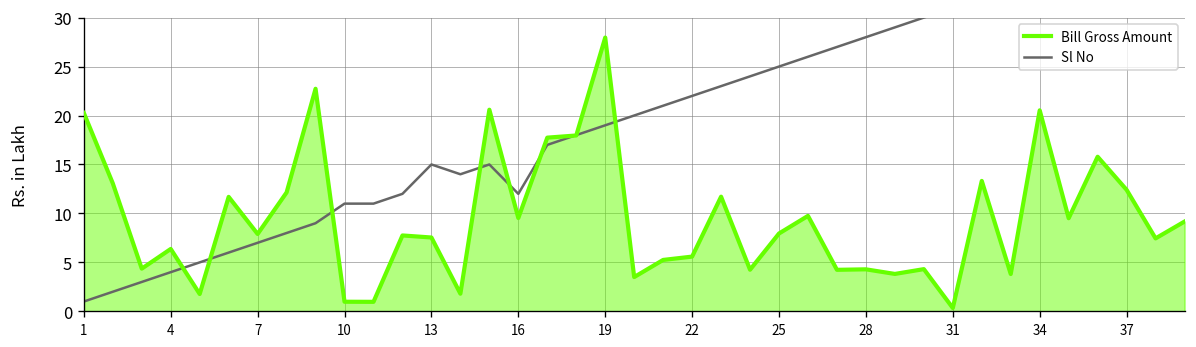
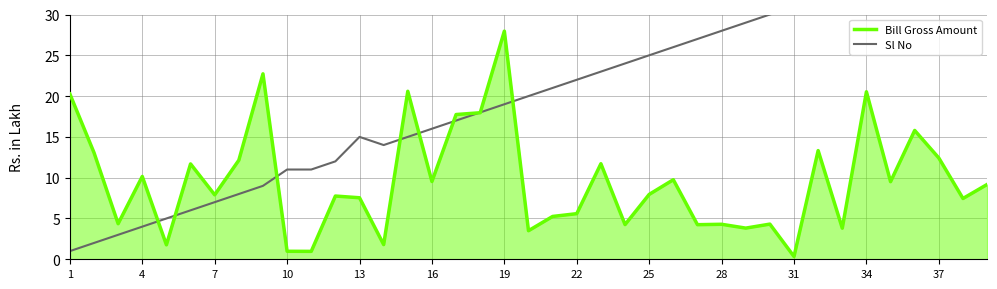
Bill Gross Amount, 4: 6 -> 10
Sl No, 16: 12 -> 16
